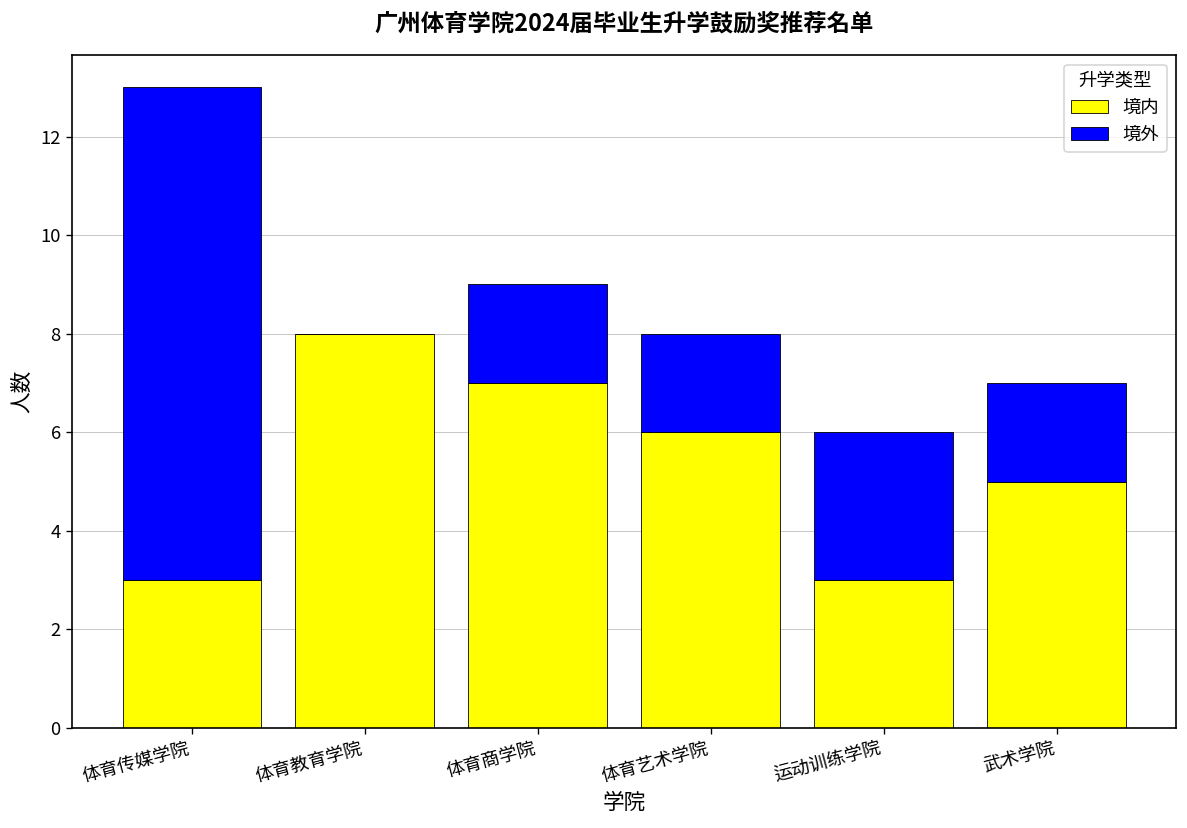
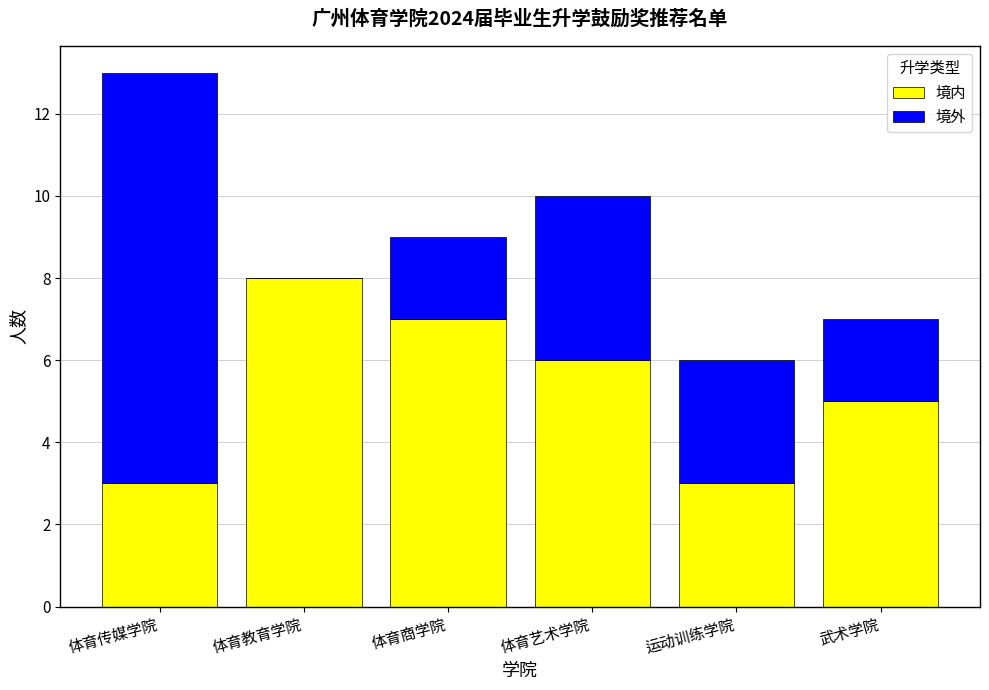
境外, 体育艺术学院: 2 -> 4
